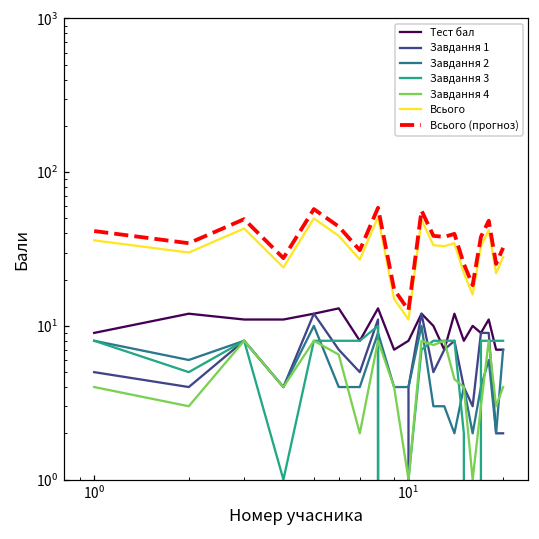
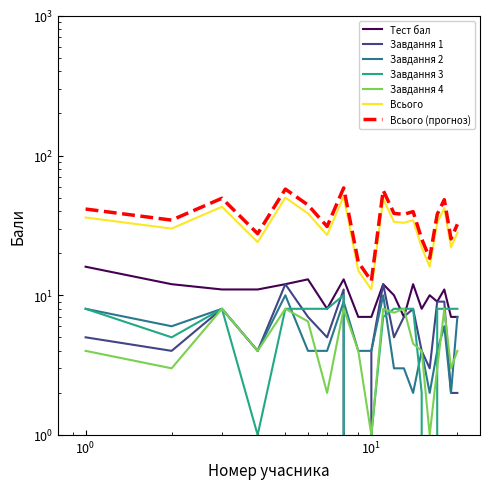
Тест бал, 10^0: 9 -> 16
Тест бал, 10^1: 8 -> 7
